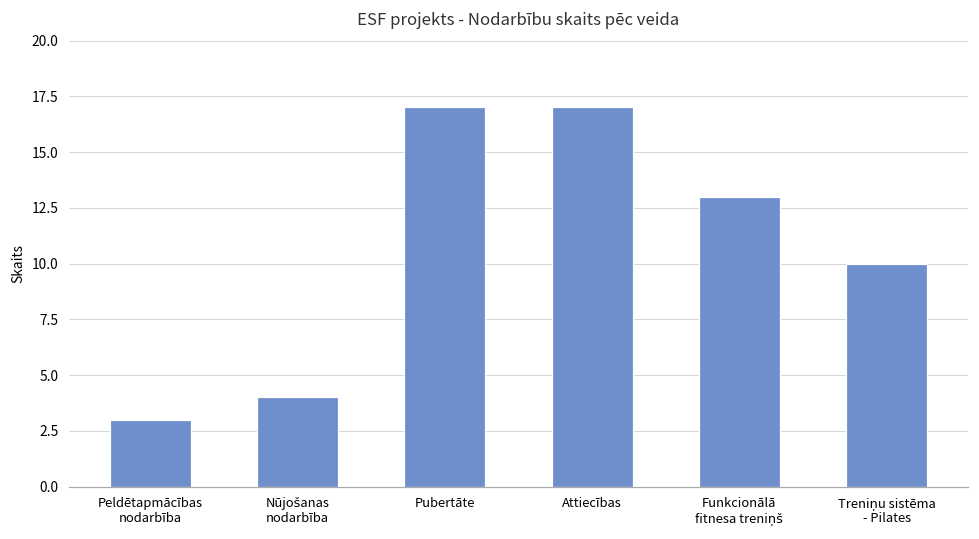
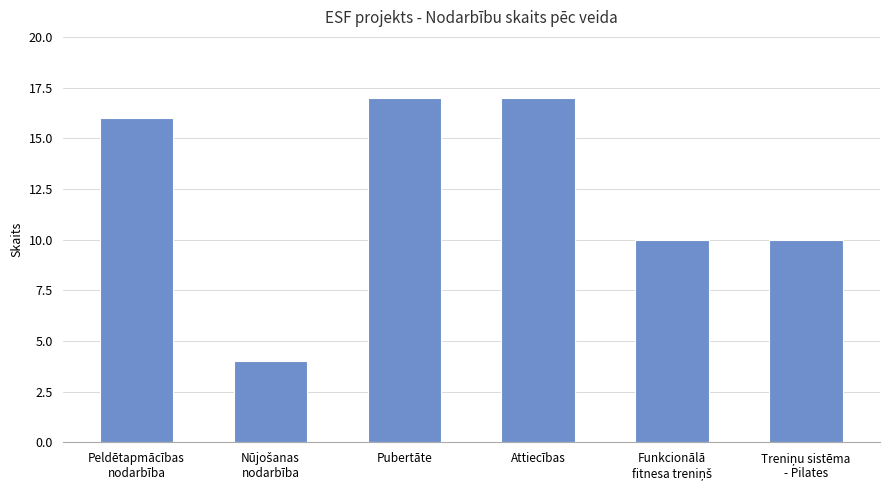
Peldētapmācības nodarbība: 3 -> 16
Funkcionālā fitnesa treniņš: 13 -> 10
